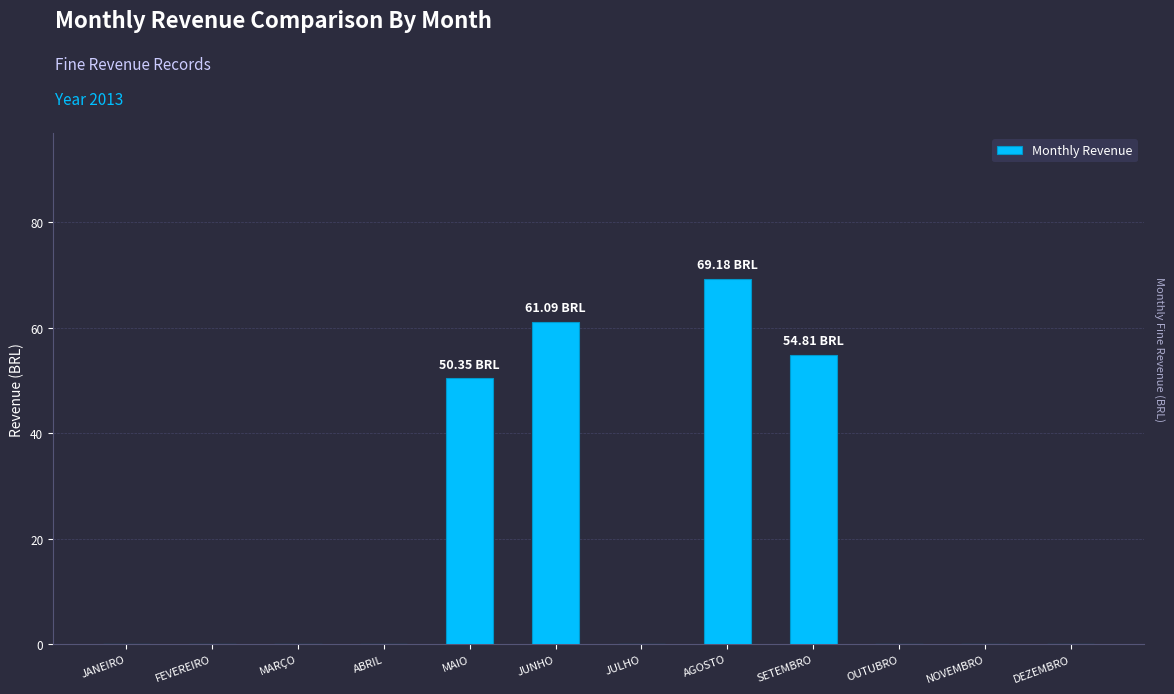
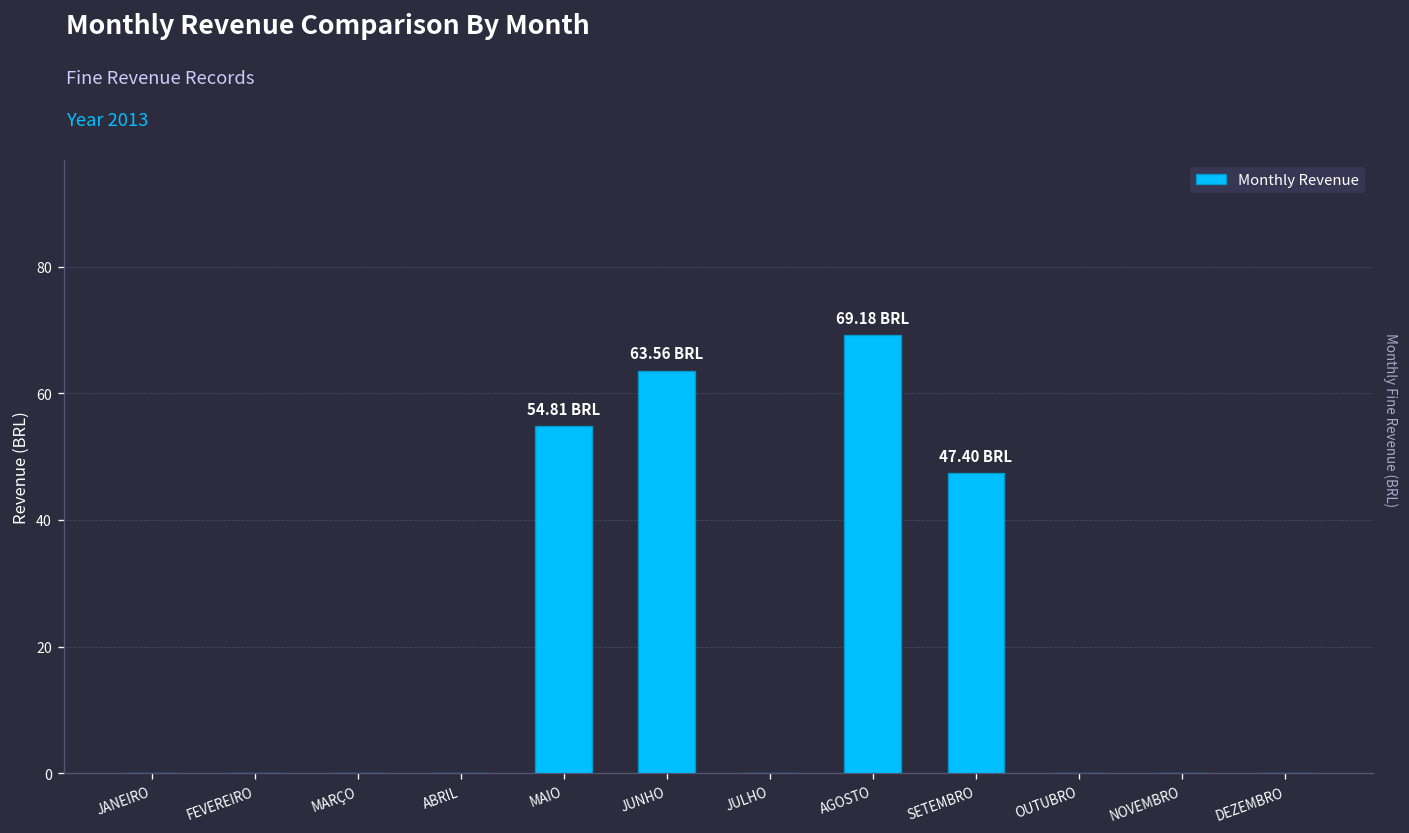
MAIO: 50.35 -> 54.81
JUNHO: 61.09 -> 63.56
SETEMBRO: 54.81 -> 47.40
